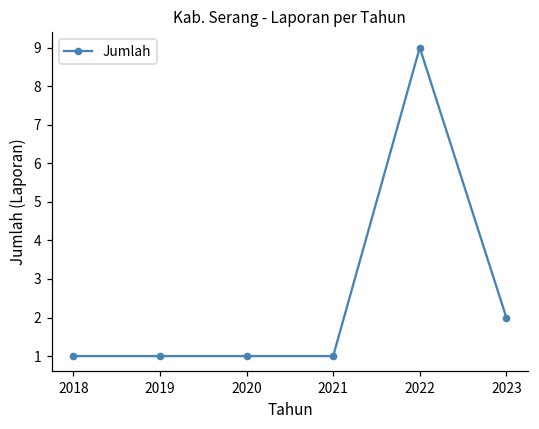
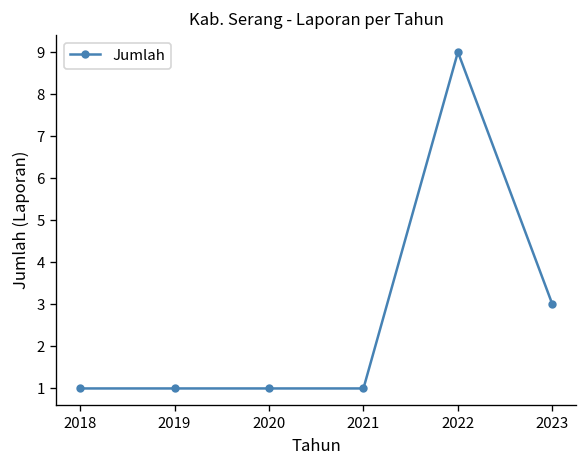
2023: 2 -> 3
